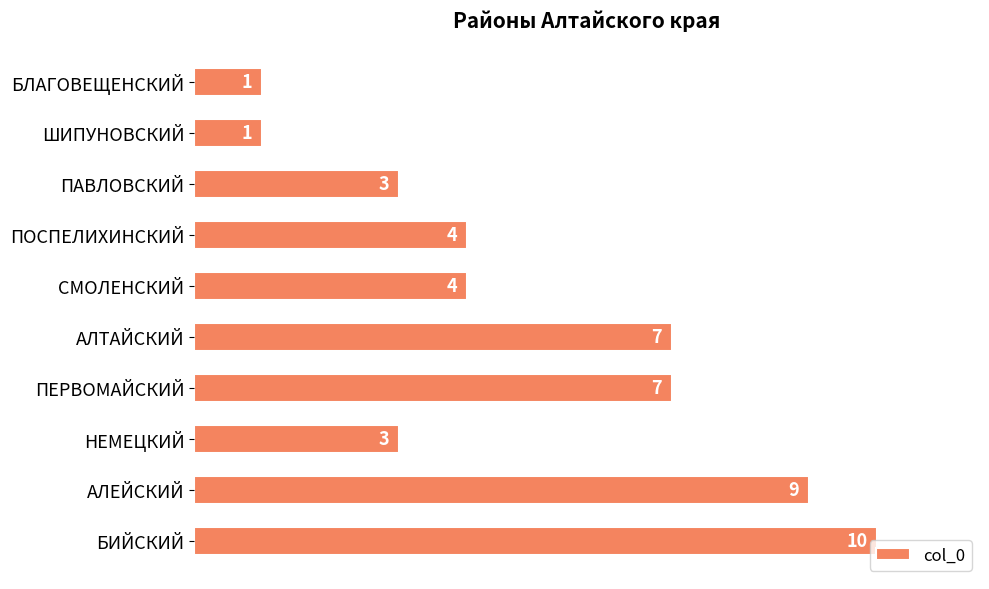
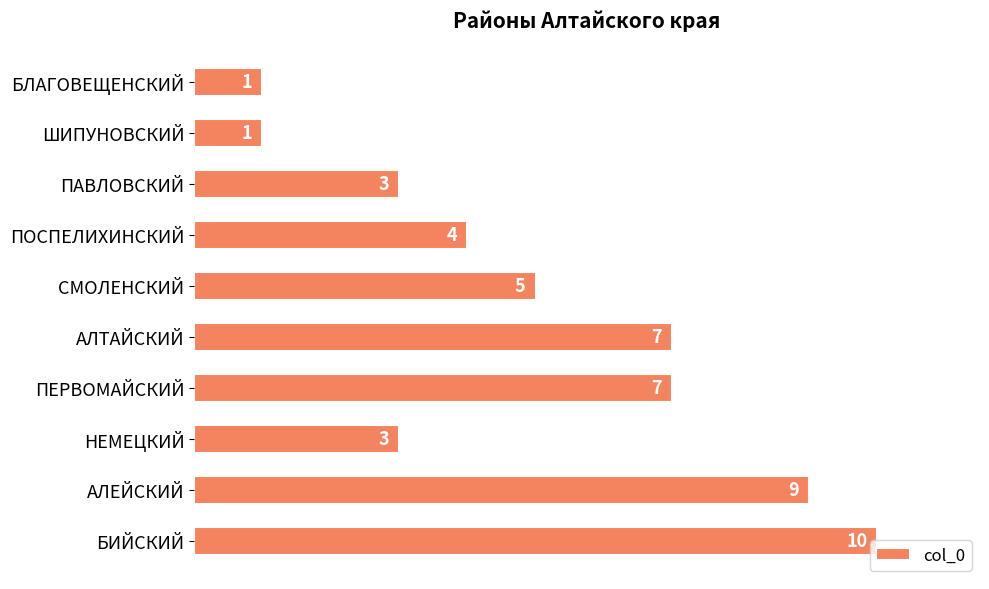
СМОЛЕНСКИЙ: 4 -> 5
